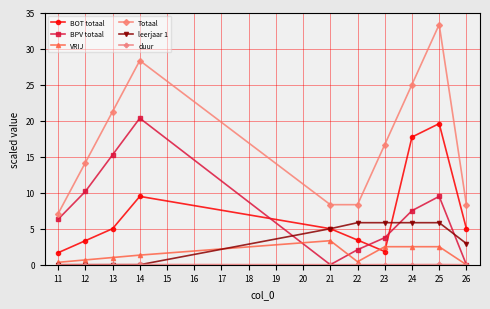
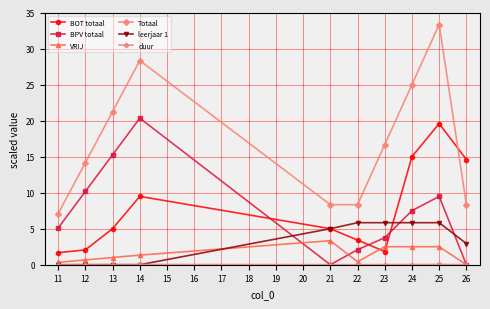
BPV totaal, 11: 6 -> 5
BOT totaal, 12: 3 -> 2
BOT totaal, 24: 18 -> 15
BOT totaal, 26: 5 -> 15
